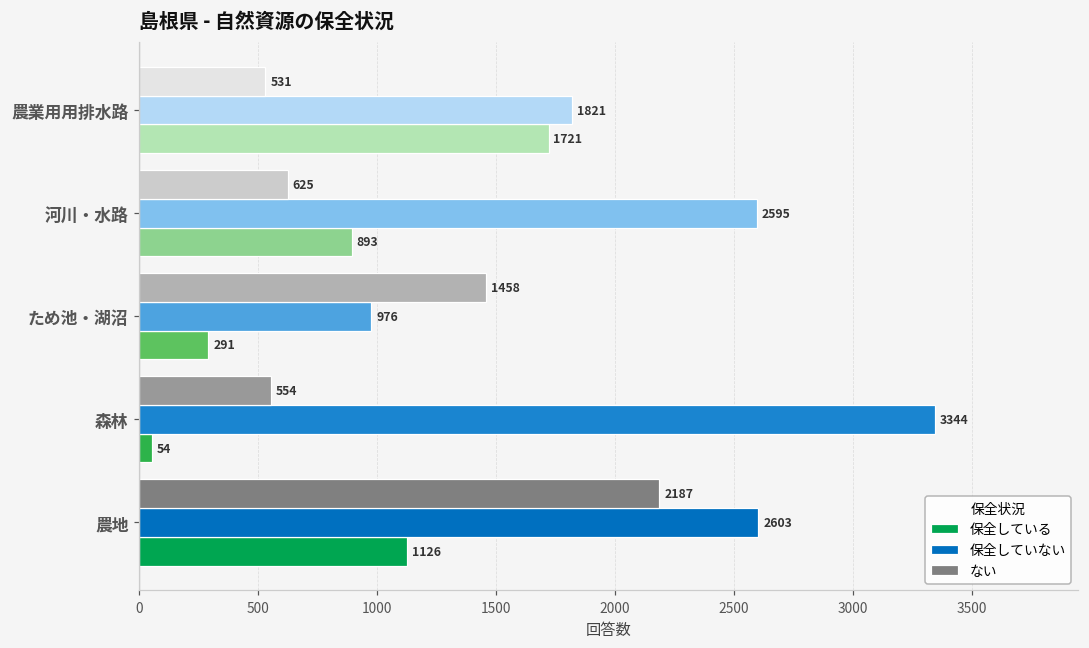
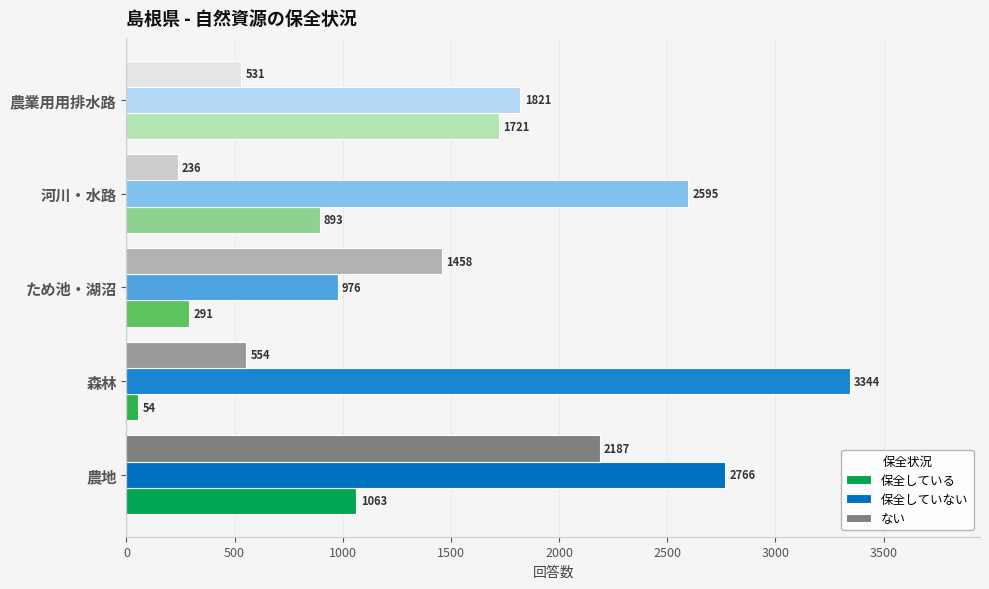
ない, 河川・水路: 625 -> 236
保全していない, 農地: 2603 -> 2766
保全している, 農地: 1126 -> 1063
